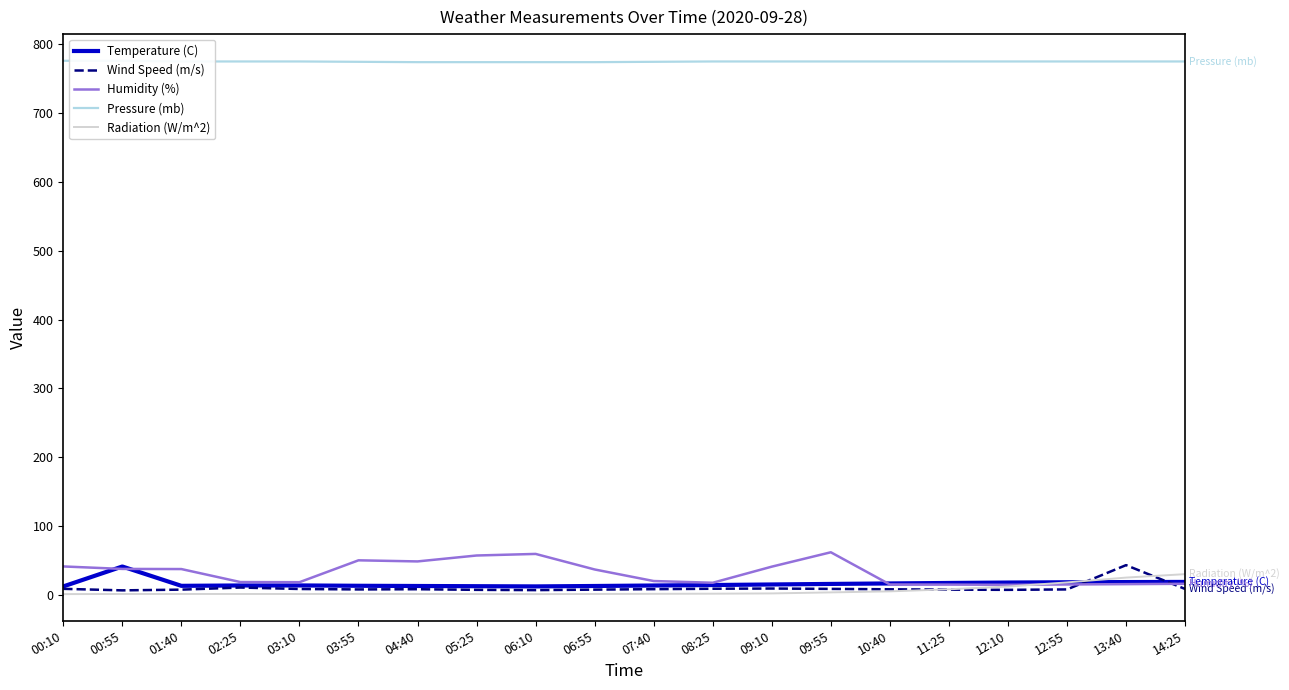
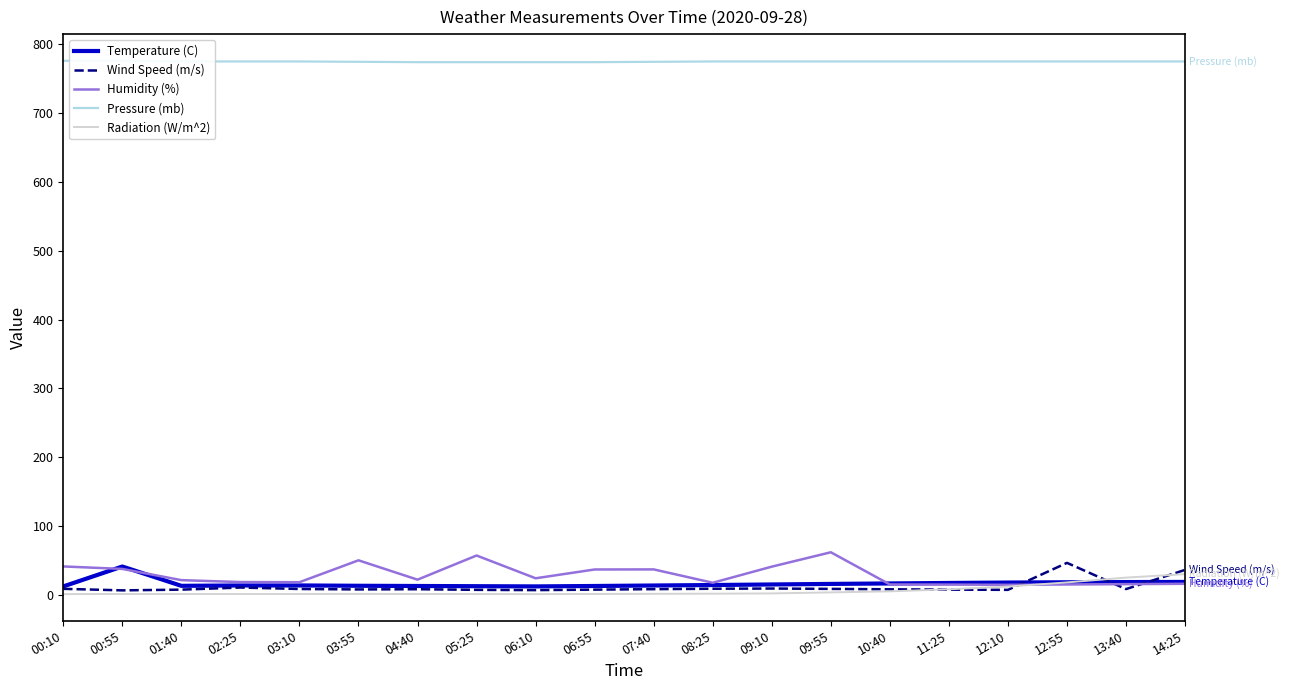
Humidity (%), 01:40: 40 -> 20
Humidity (%), 04:40: 50 -> 20
Humidity (%), 06:10: 60 -> 20
Humidity (%), 07:40: 20 -> 40
Wind Speed (m/s), 12:55: 10 -> 50
Wind Speed (m/s), 13:40: 40 -> 10
Wind Speed (m/s), 14:25: 10 -> 40
